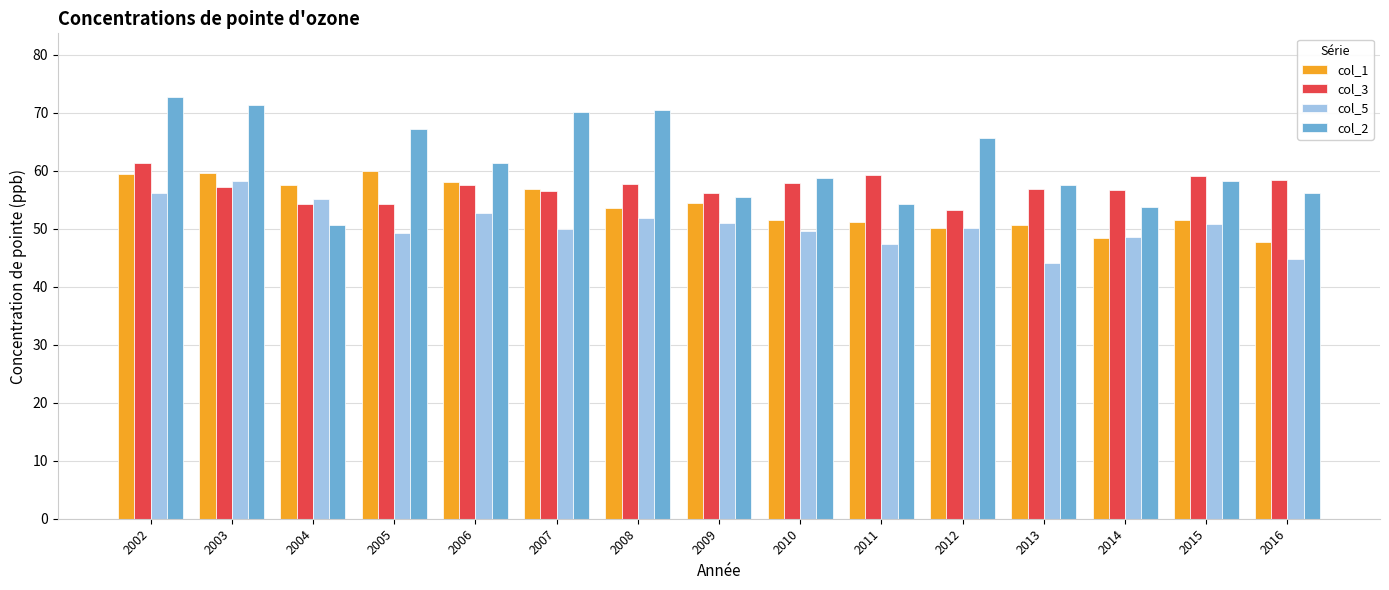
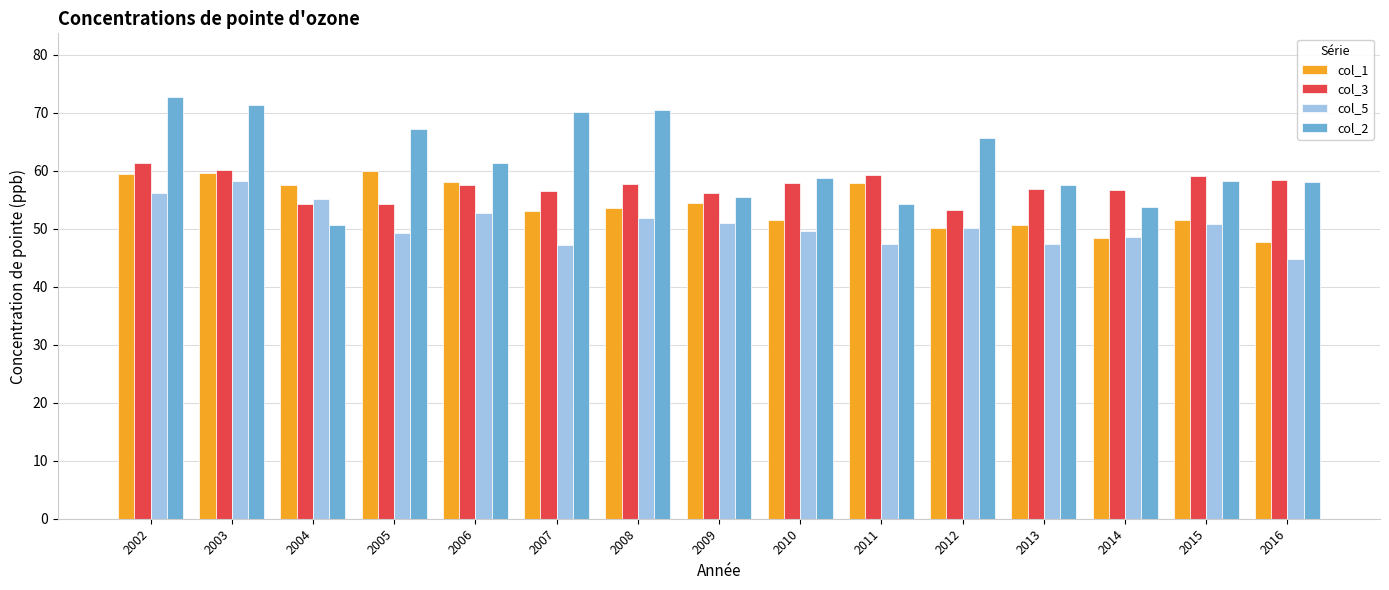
col_3, 2003: 57 -> 60
col_1, 2007: 57 -> 53
col_5, 2007: 50 -> 47
col_1, 2011: 51 -> 58
col_5, 2013: 44 -> 47
col_2, 2016: 56 -> 58
